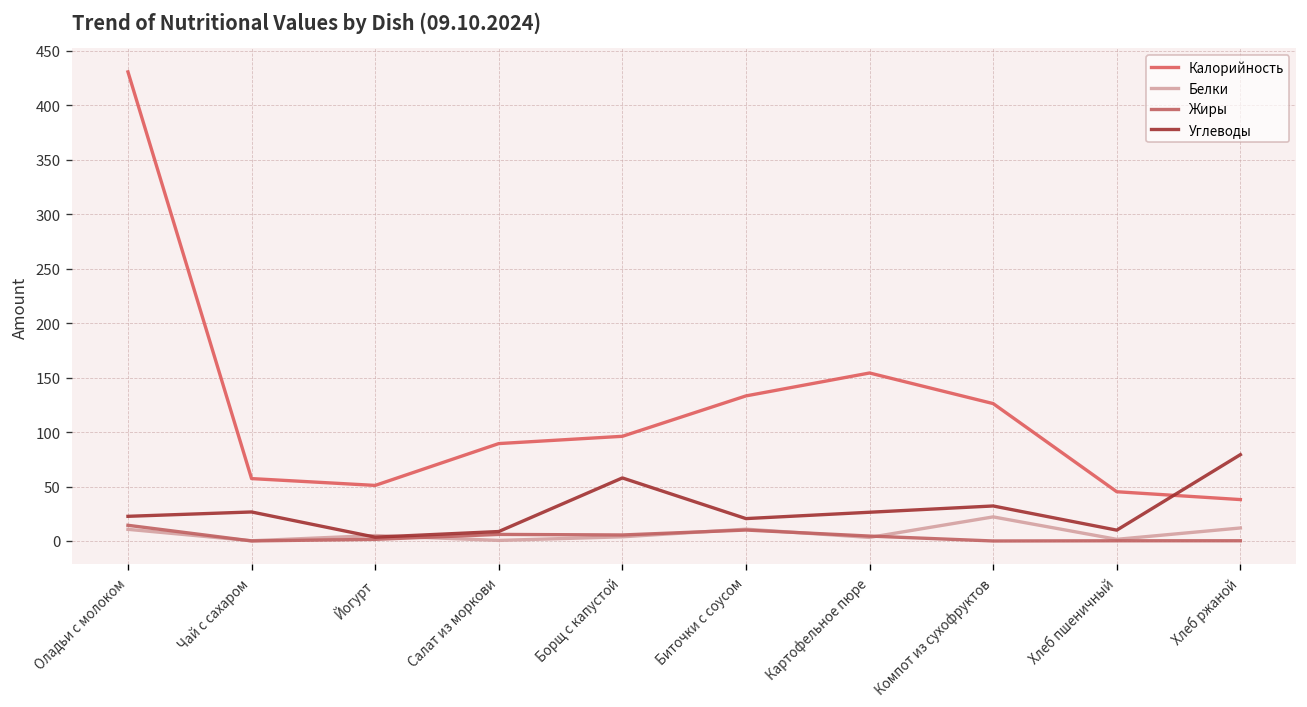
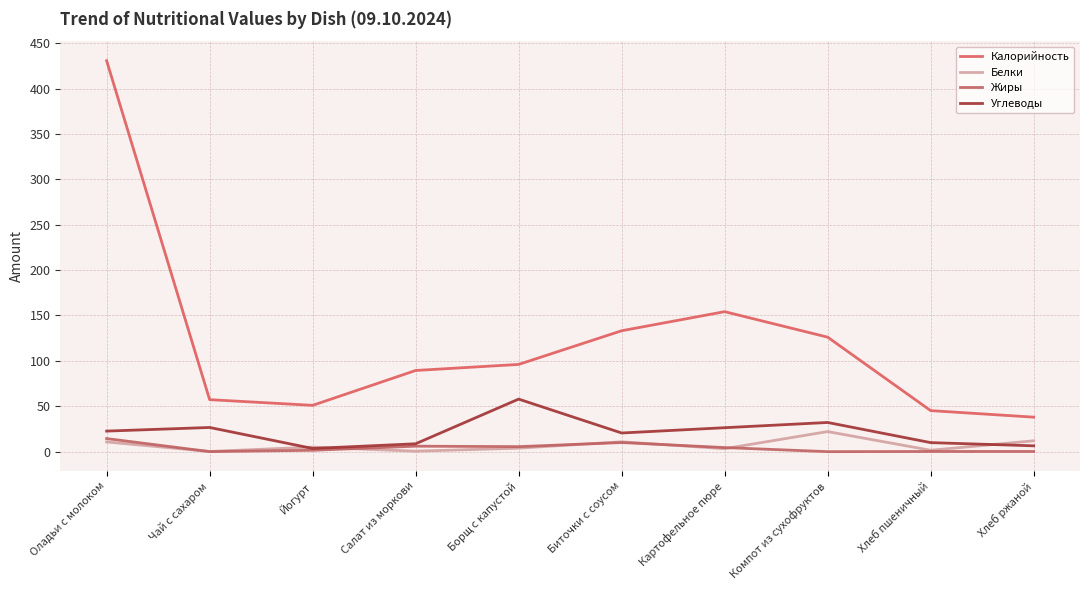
Углеводы, Хлеб ржаной: 80 -> 10
